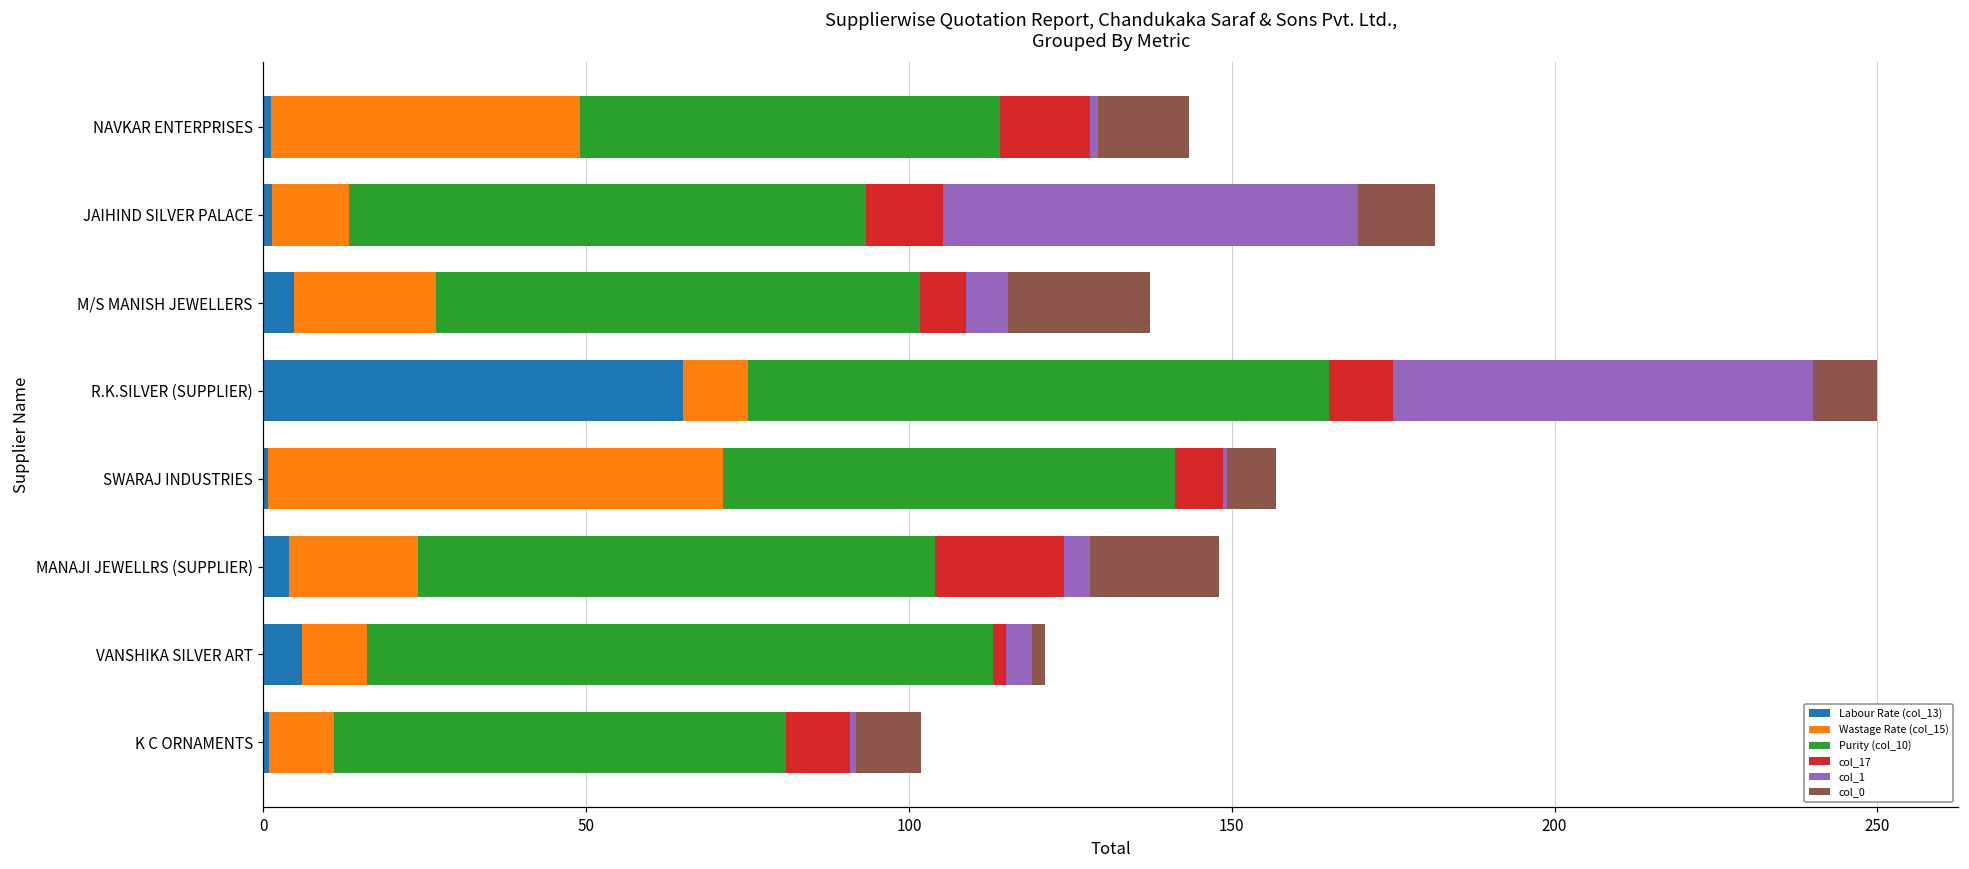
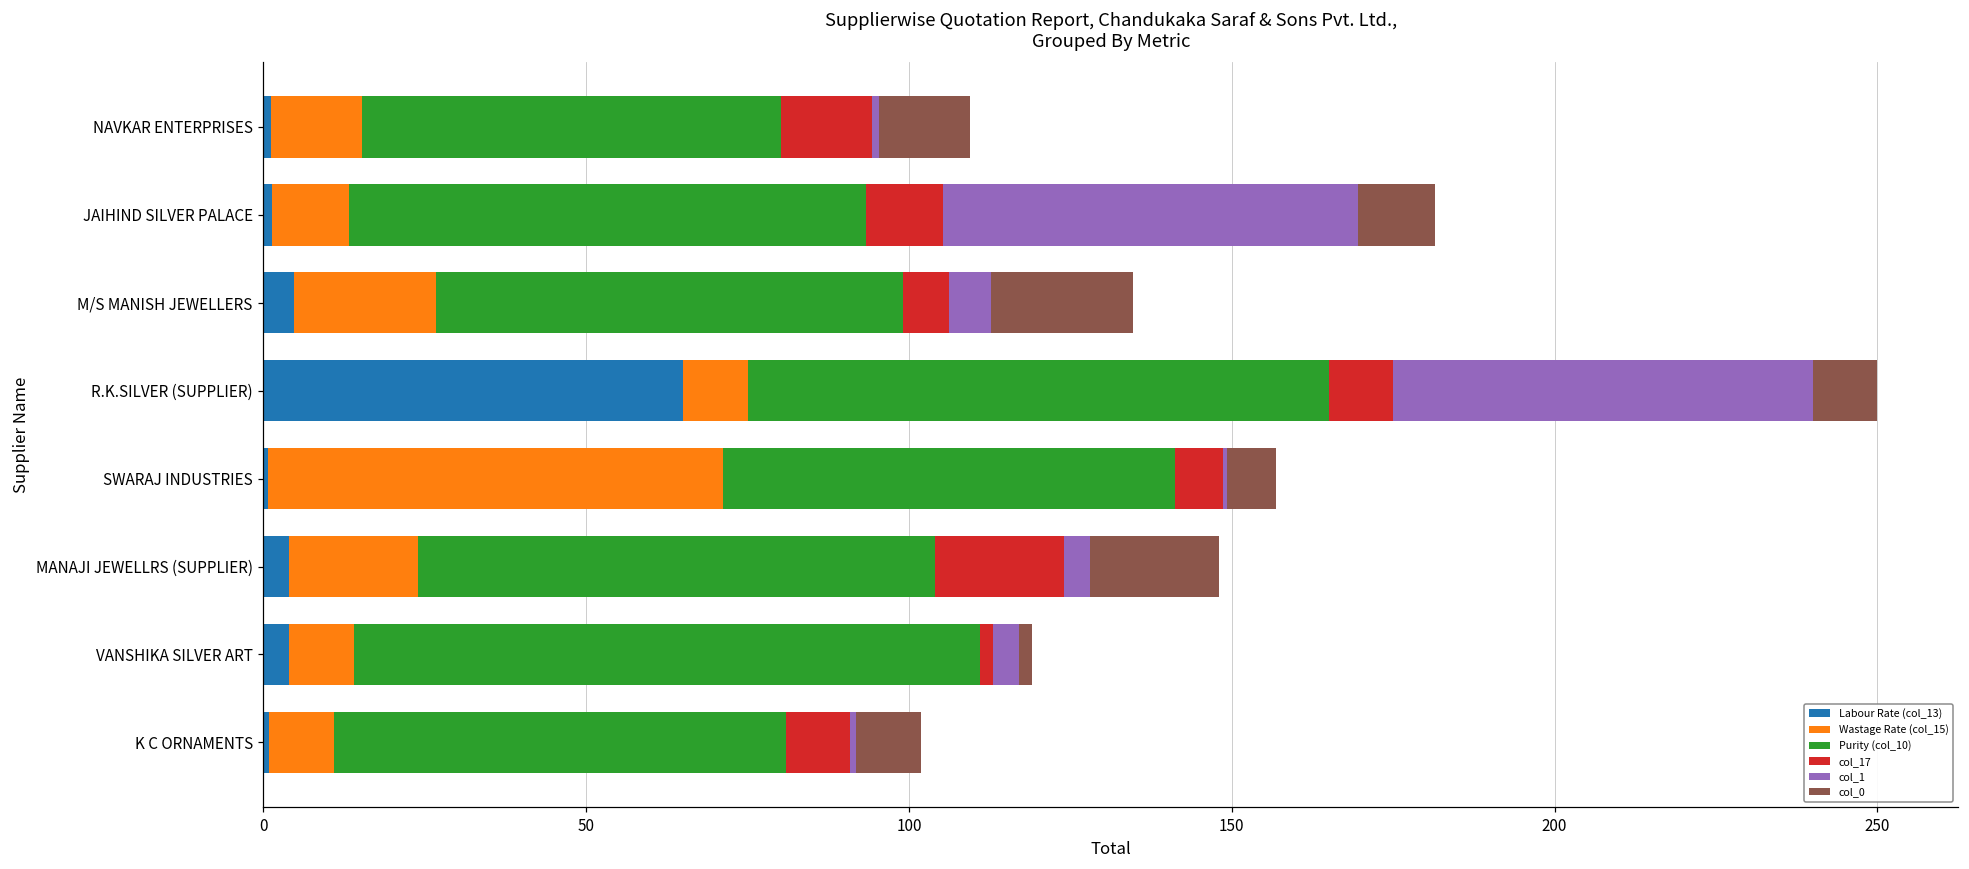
Wastage Rate (col_15), NAVKAR ENTERPRISES: 48 -> 14
Purity (col_10), M/S MANISH JEWELLERS: 75 -> 72
Labour Rate (col_13), VANSHIKA SILVER ART: 6 -> 4
